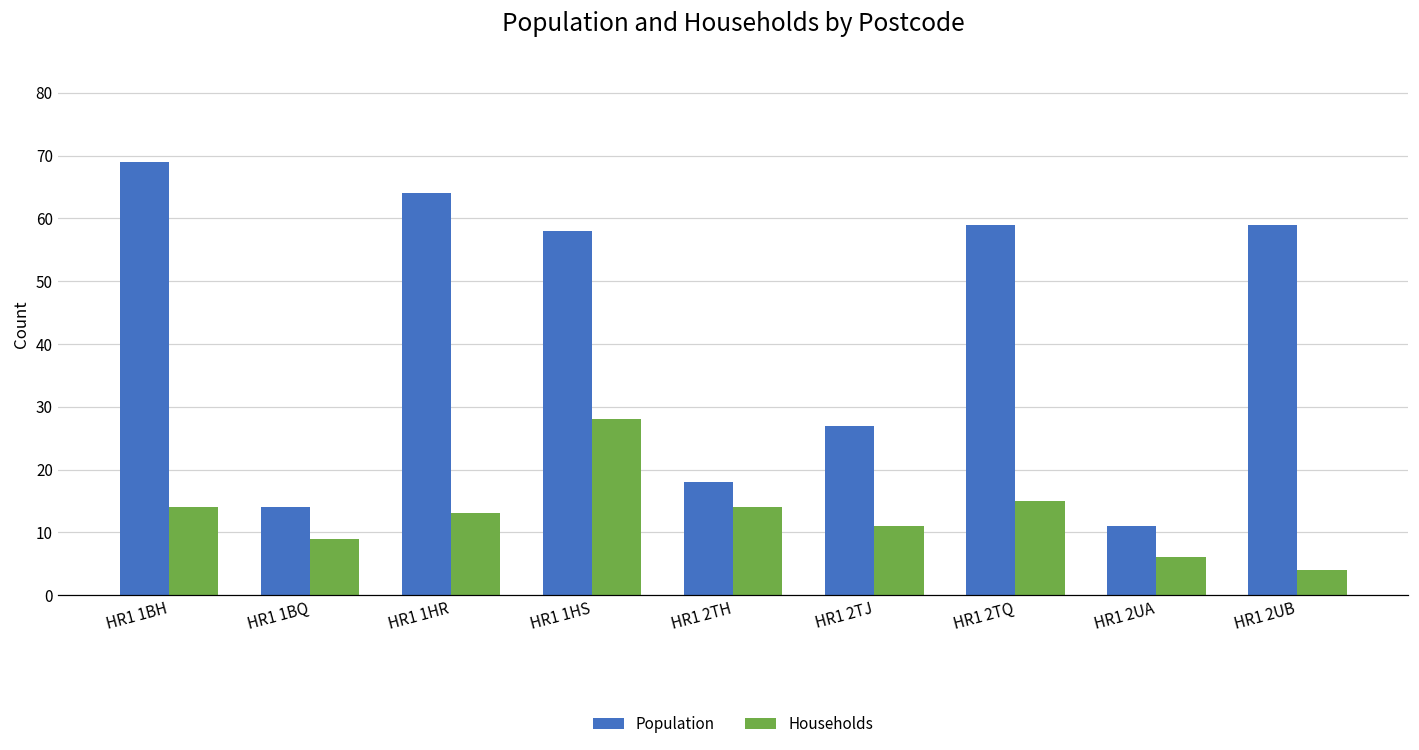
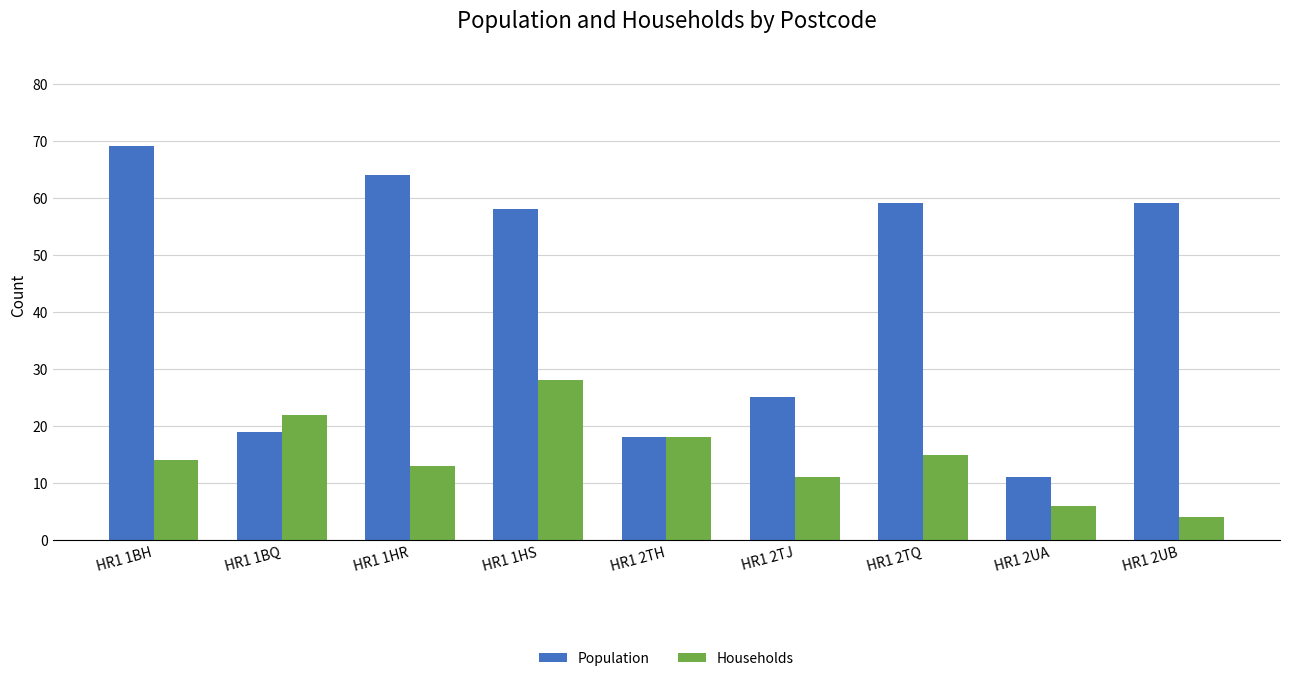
Population, HR1 1BQ: 14 -> 19
Households, HR1 1BQ: 9 -> 22
Households, HR1 2TH: 14 -> 18
Population, HR1 2TJ: 27 -> 25
